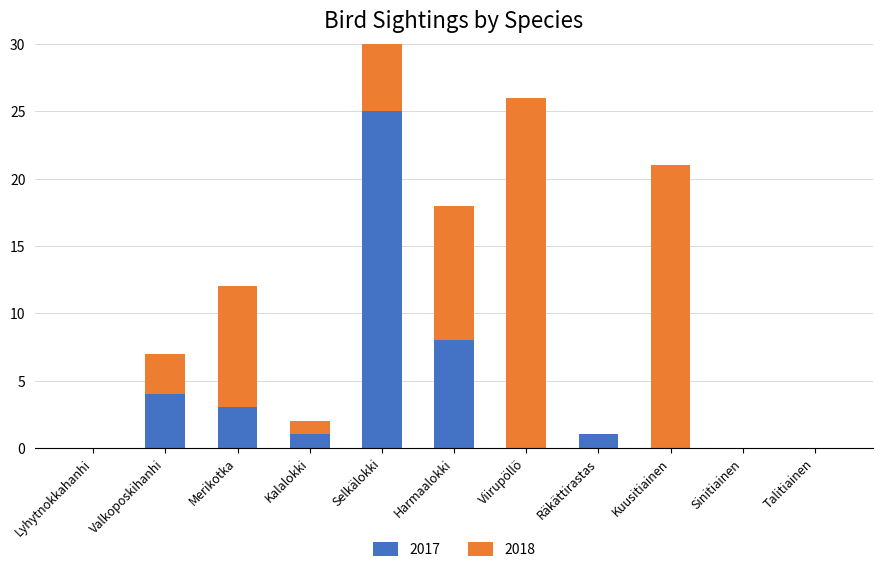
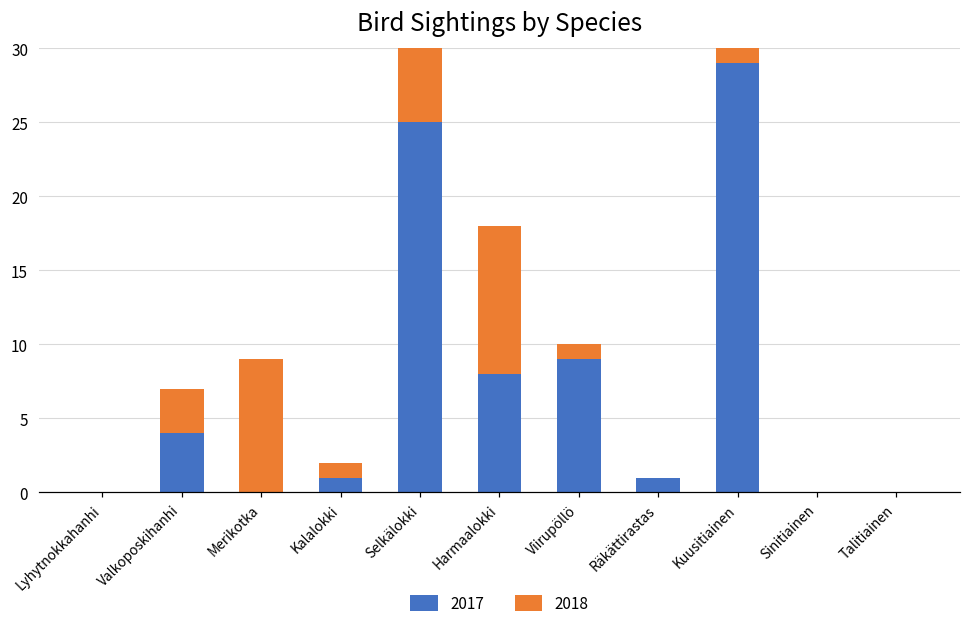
2017, Merikotka: 3 -> 0
2017, Viirupöllö: 0 -> 9
2018, Viirupöllö: 26 -> 1
2017, Kuusitiainen: 0 -> 29
